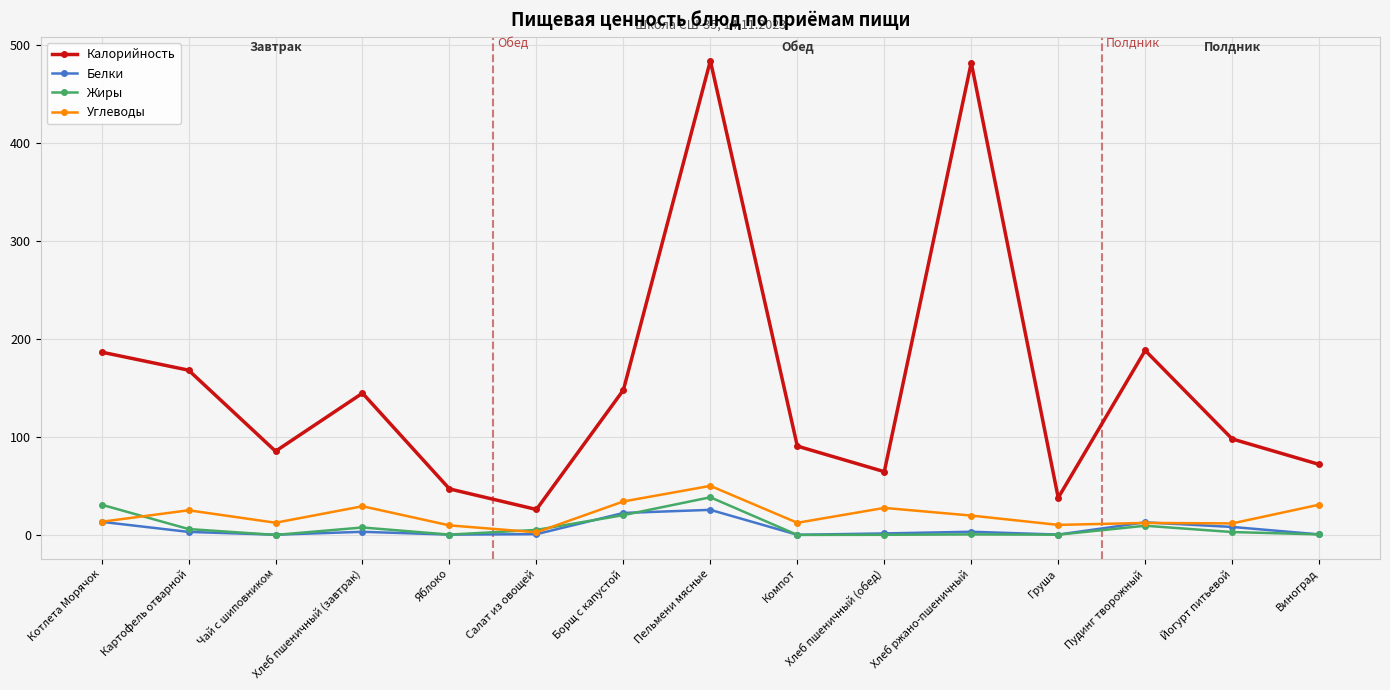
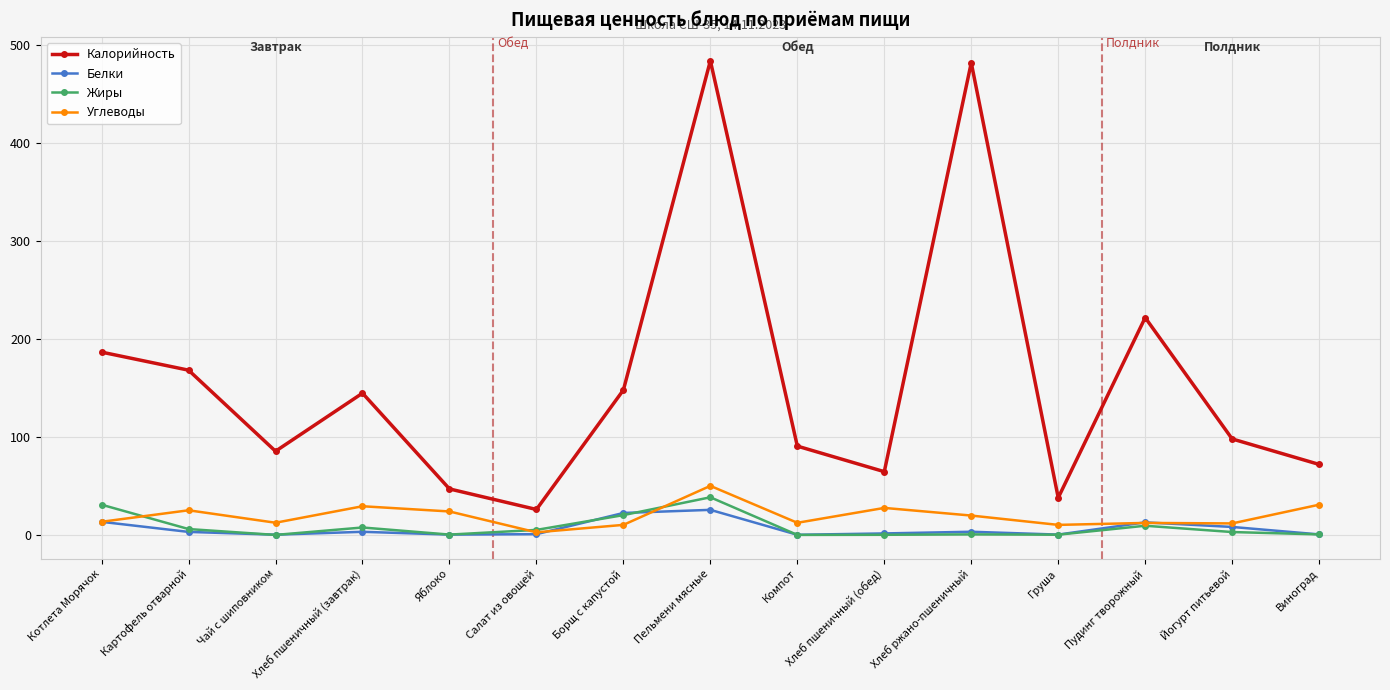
Углеводы, Яблоко: 10 -> 20
Углеводы, Борщ с капустой: 30 -> 10
Калорийность, Пудинг творожный: 190 -> 220
